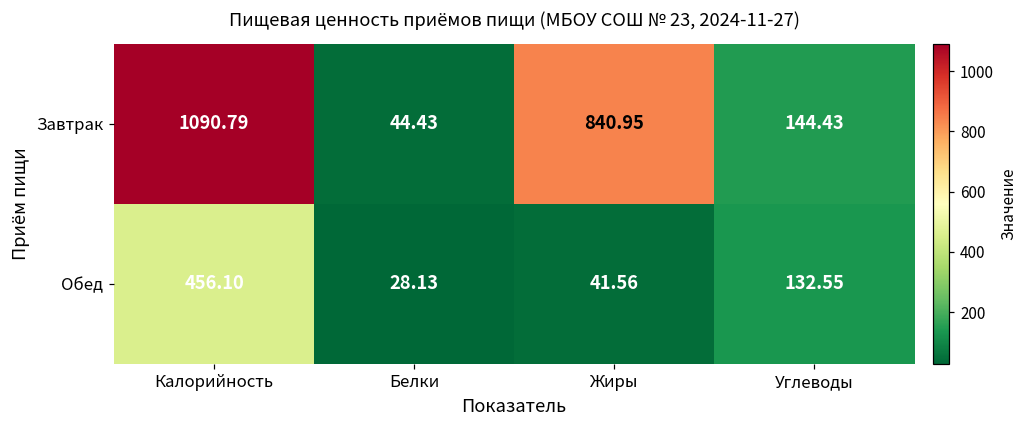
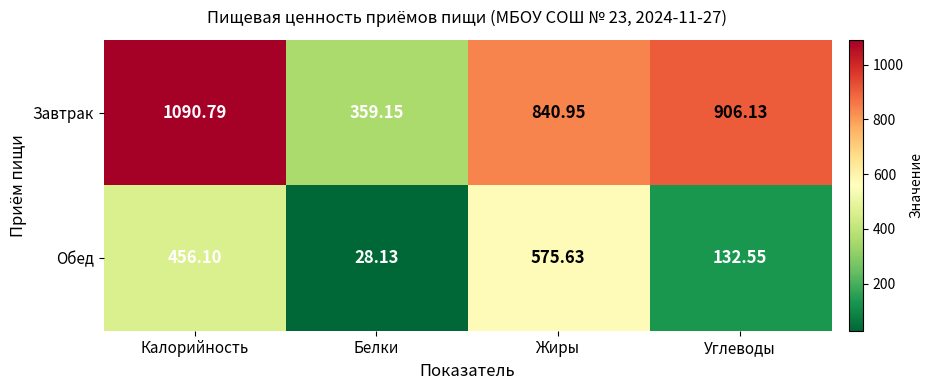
Завтрак, Белки: 44.43 -> 359.15
Завтрак, Углеводы: 144.43 -> 906.13
Обед, Жиры: 41.56 -> 575.63
